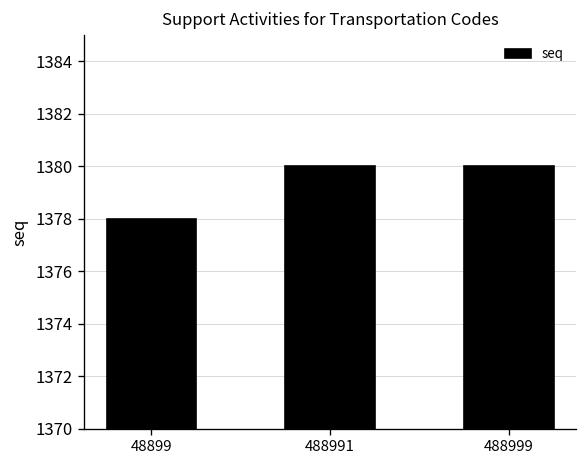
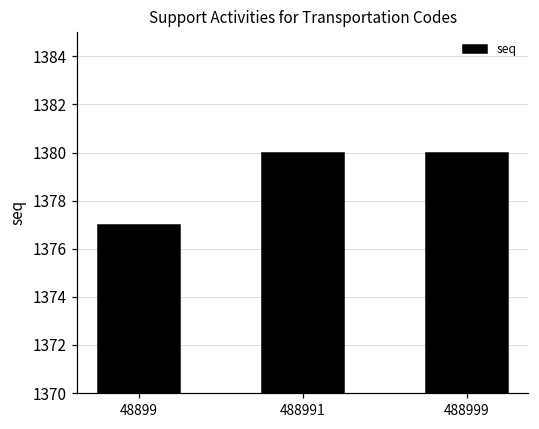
48899: 1378 -> 1377
